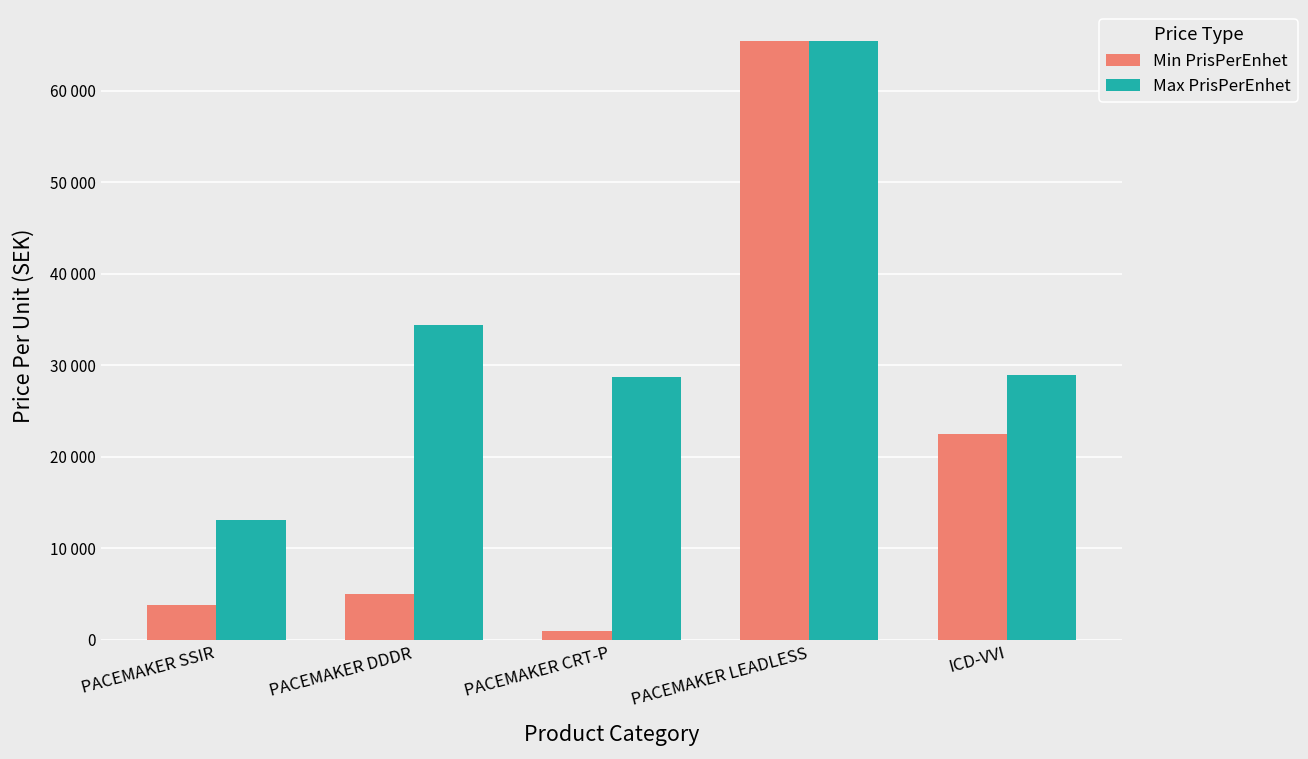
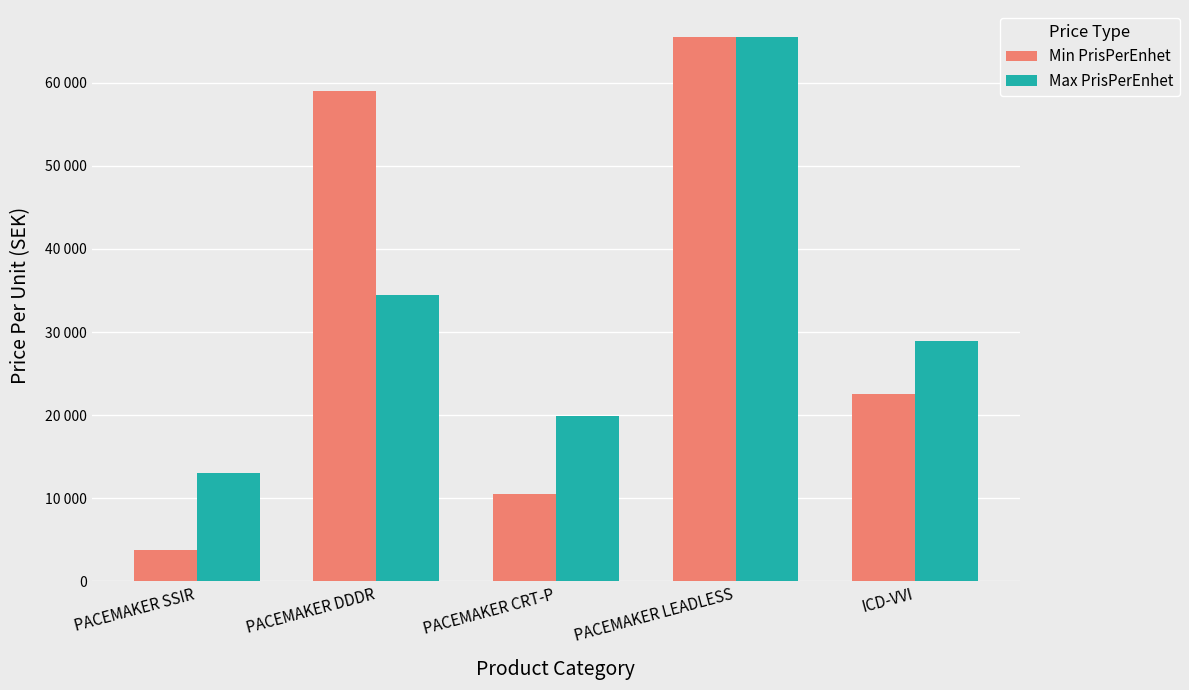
Min PrisPerEnhet, PACEMAKER DDDR: 5000 -> 59000
Min PrisPerEnhet, PACEMAKER CRT-P: 1000 -> 11000
Max PrisPerEnhet, PACEMAKER CRT-P: 29000 -> 20000
